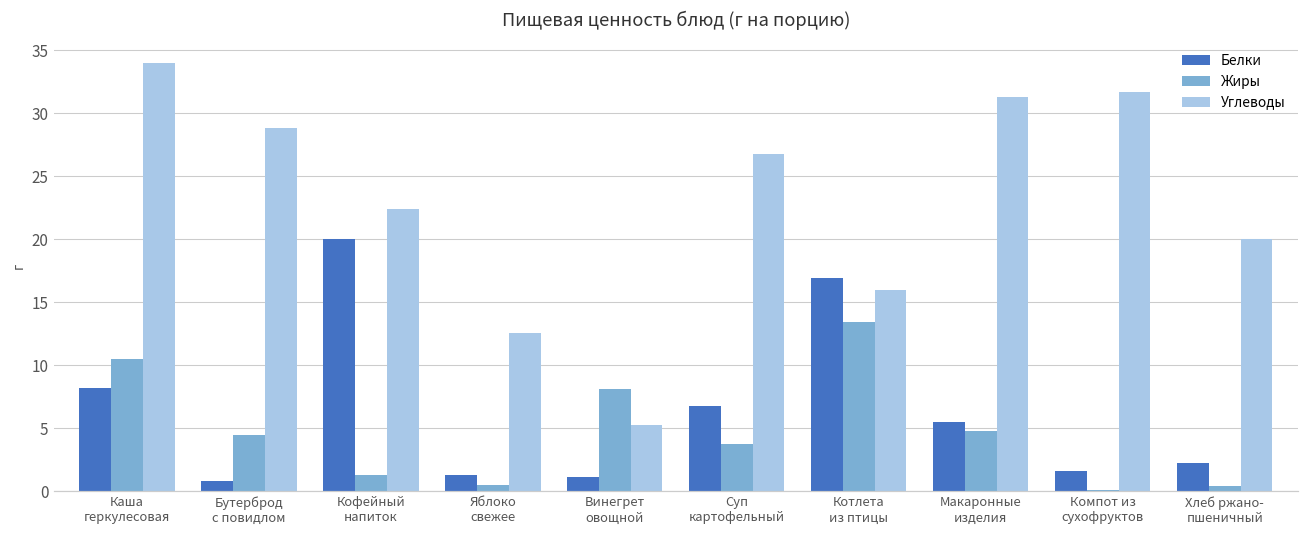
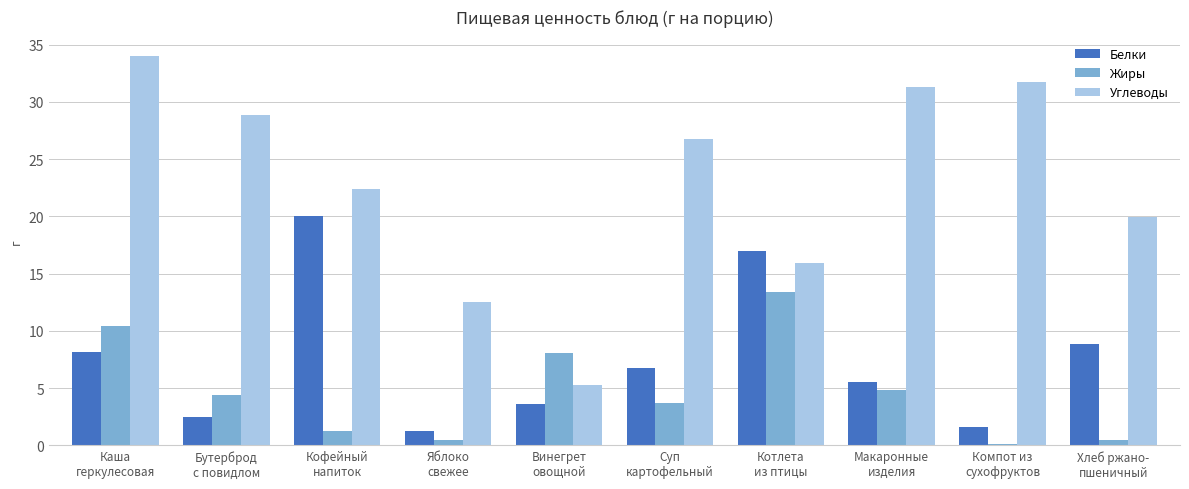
Белки, Бутерброд с повидлом: 0.8 -> 2.5
Белки, Винегрет овощной: 1.1 -> 3.7
Белки, Хлеб ржано- пшеничный: 2.2 -> 8.9
